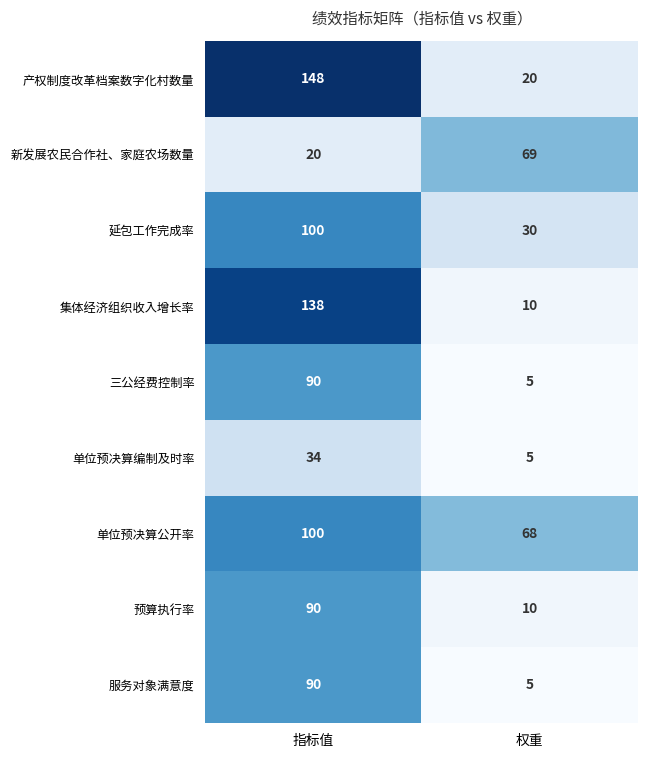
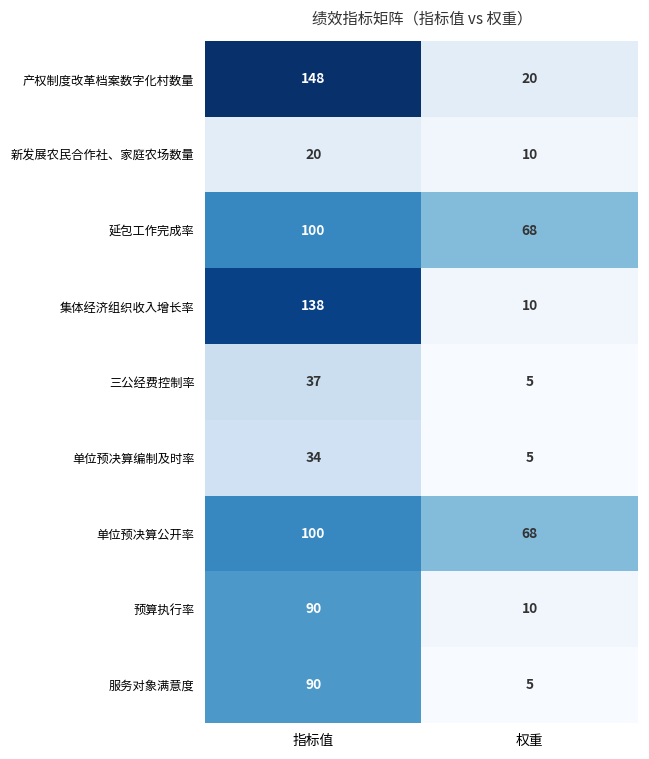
新发展农民合作社、家庭农场数量, 权重: 69 -> 10
延包工作完成率, 权重: 30 -> 68
三公经费控制率, 指标值: 90 -> 37
